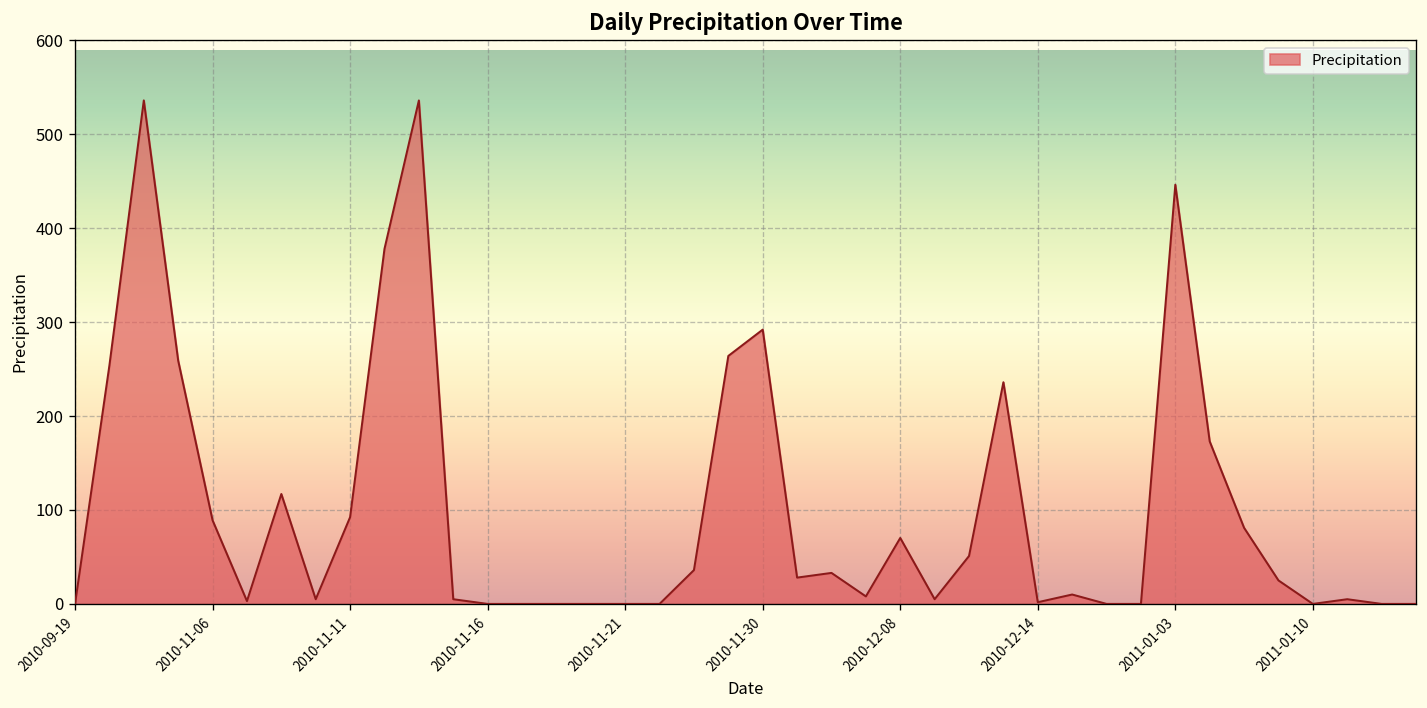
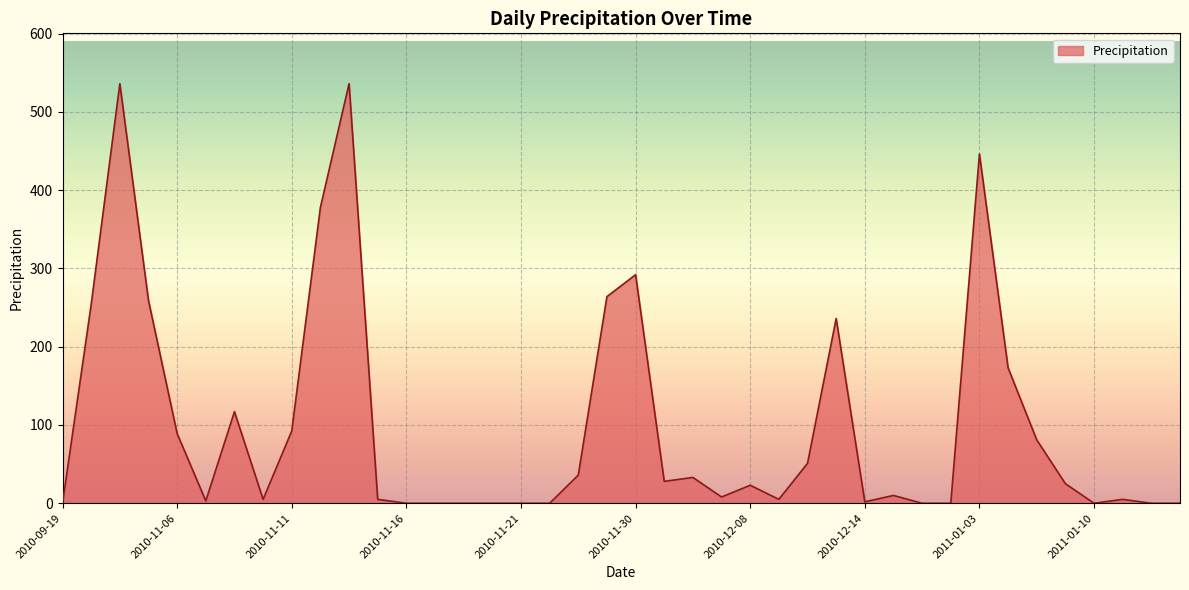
2010-12-08: 70 -> 20
